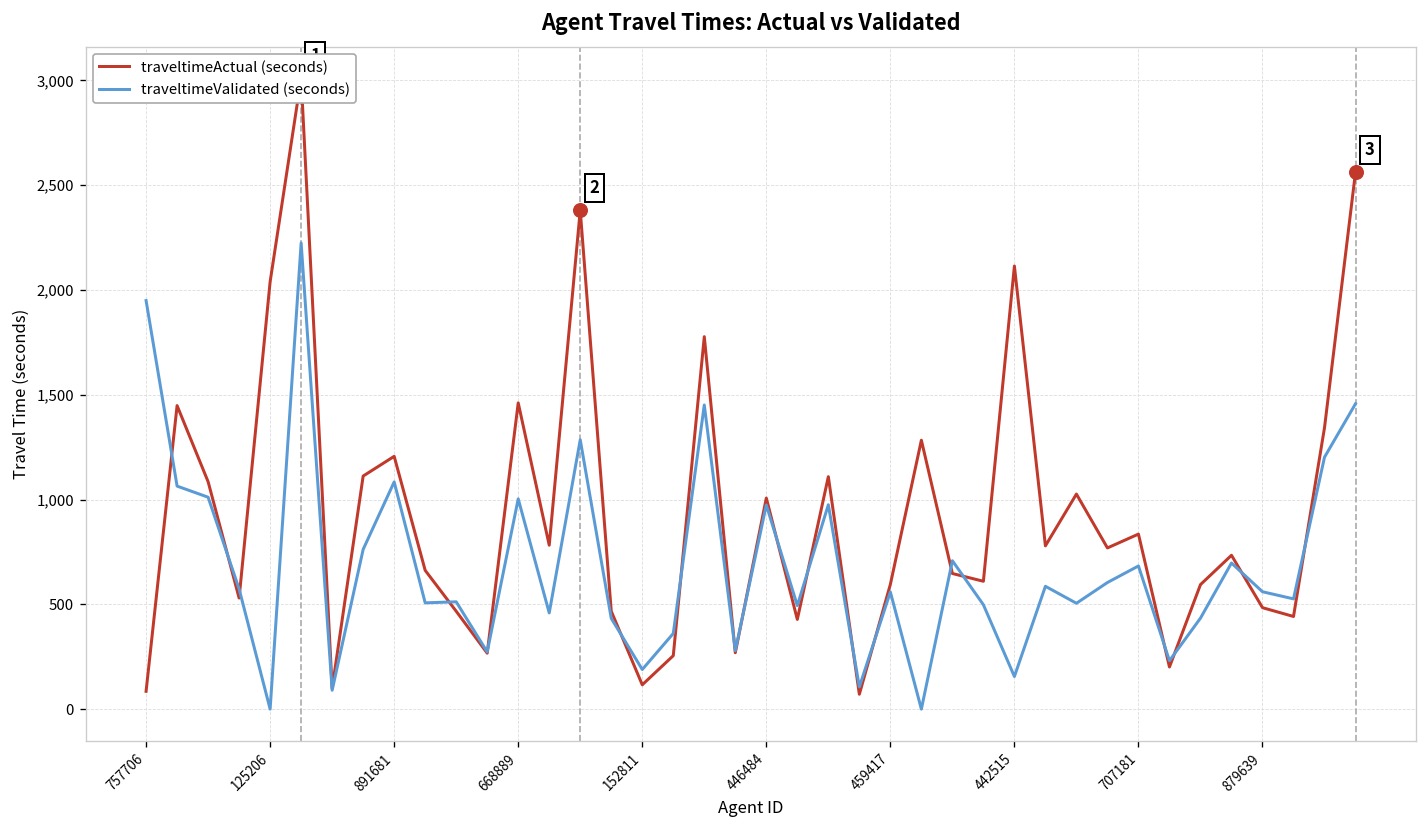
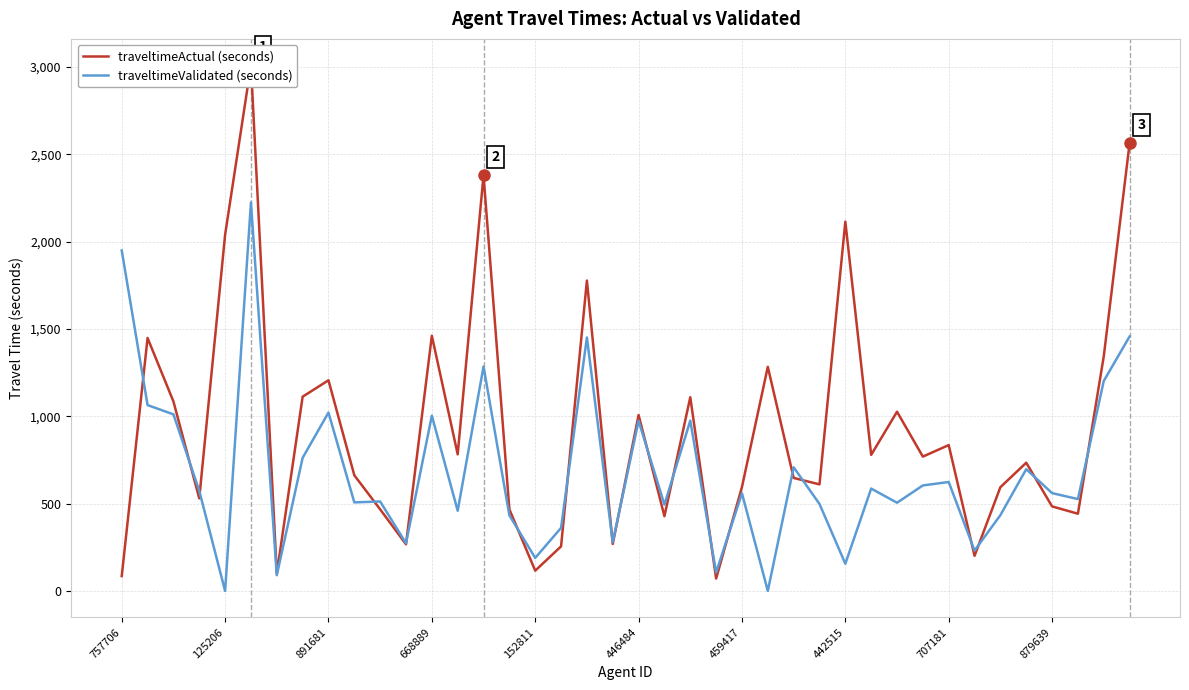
traveltimeValidated (seconds), 891681: 1,080 -> 1,020
traveltimeValidated (seconds), 707181: 680 -> 620
